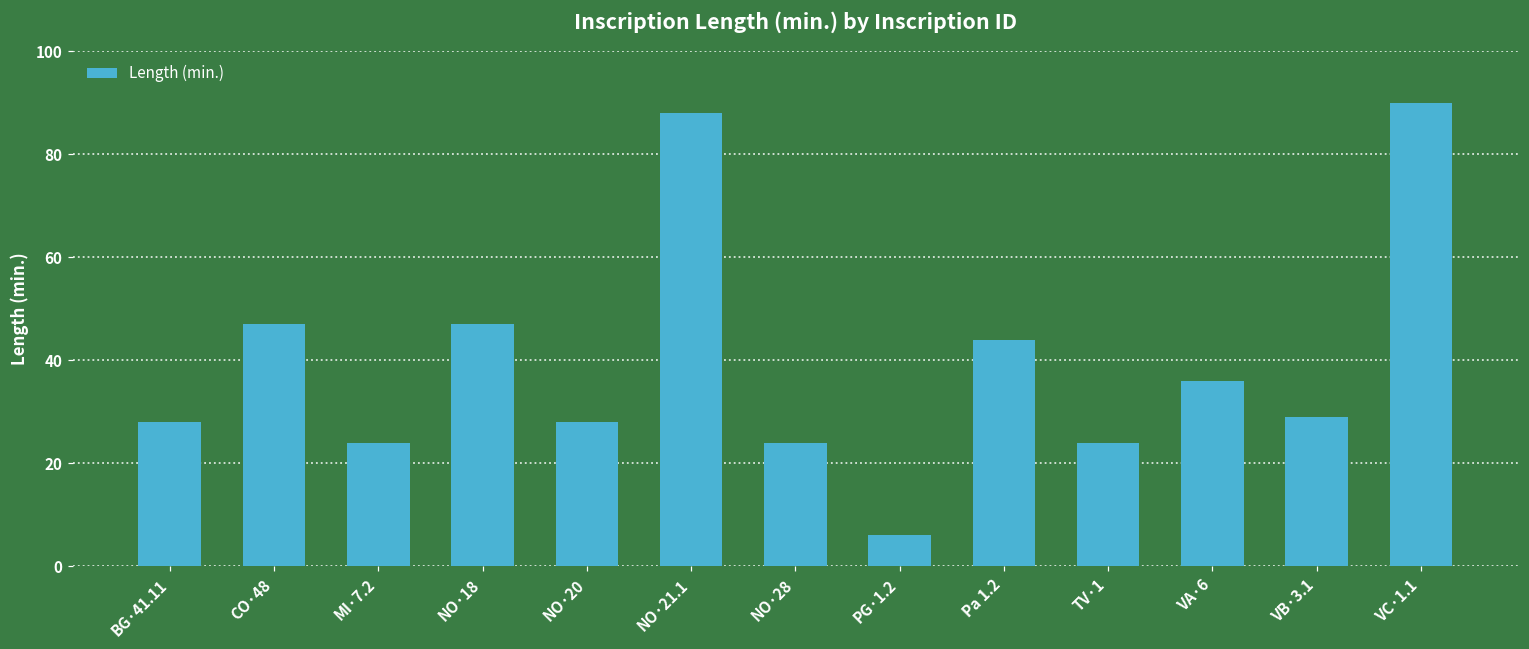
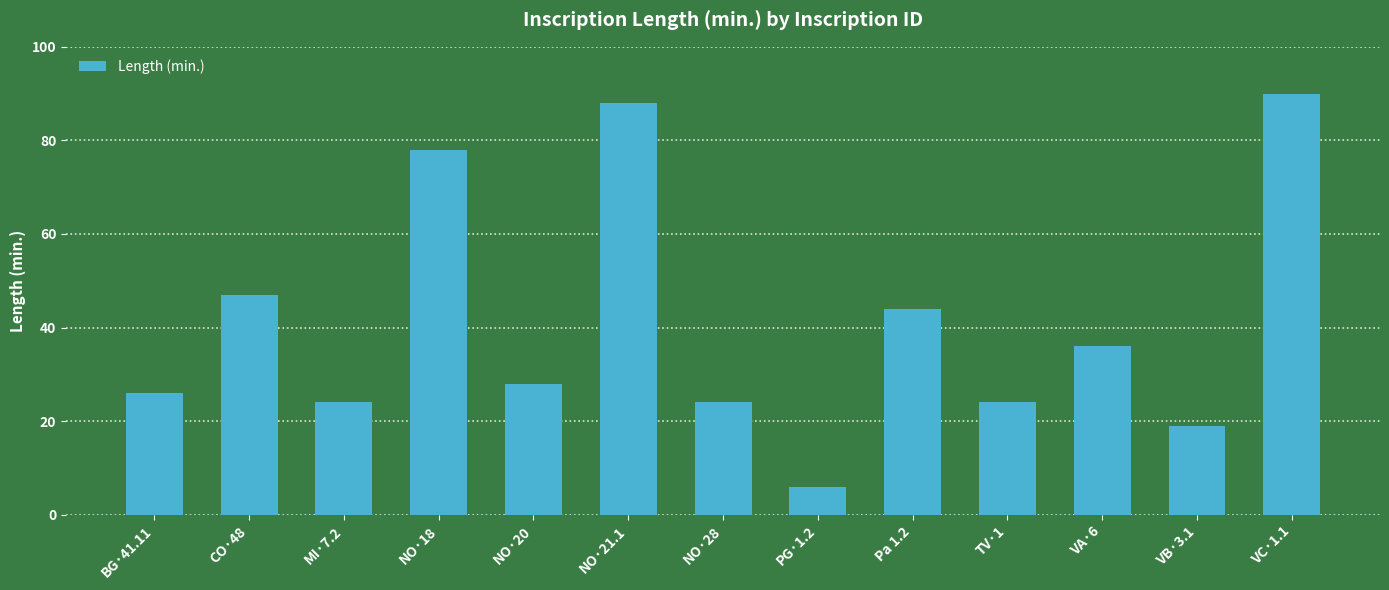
BG·41.11: 28 -> 26
NO·18: 47 -> 78
VB·3.1: 29 -> 19
